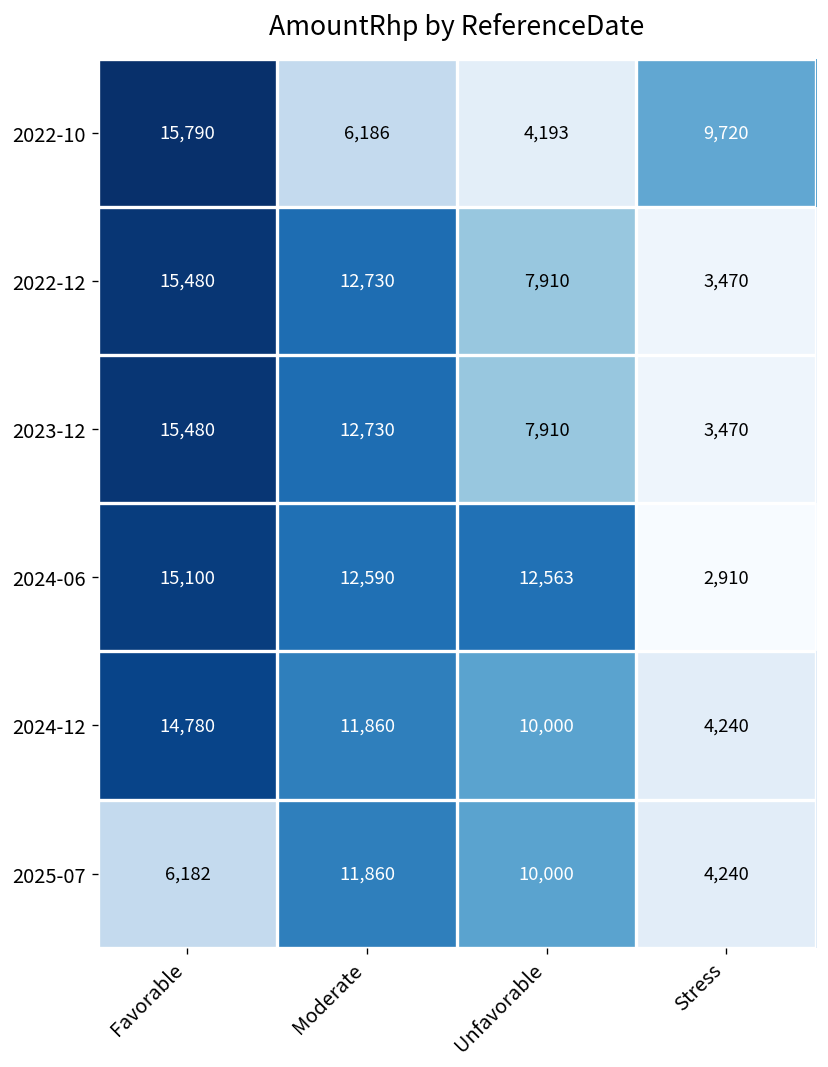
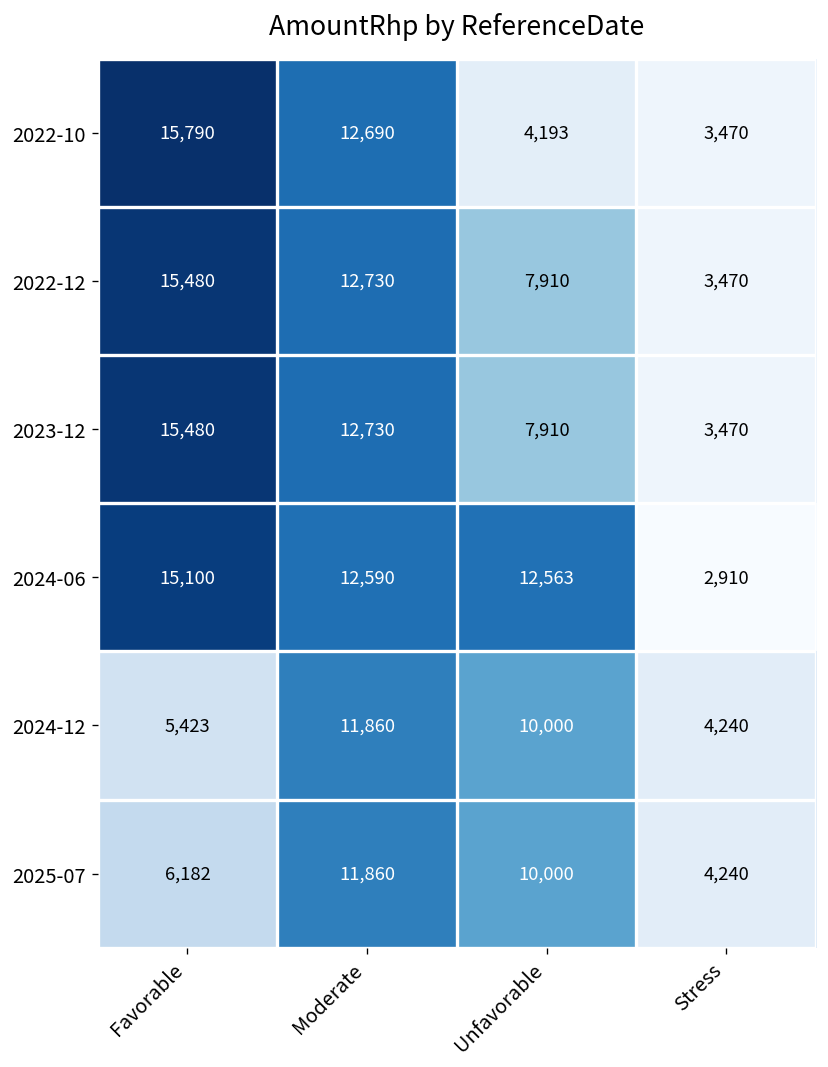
2022-10, Moderate: 6,186 -> 12,690
2022-10, Stress: 9,720 -> 3,470
2024-12, Favorable: 14,780 -> 5,423
